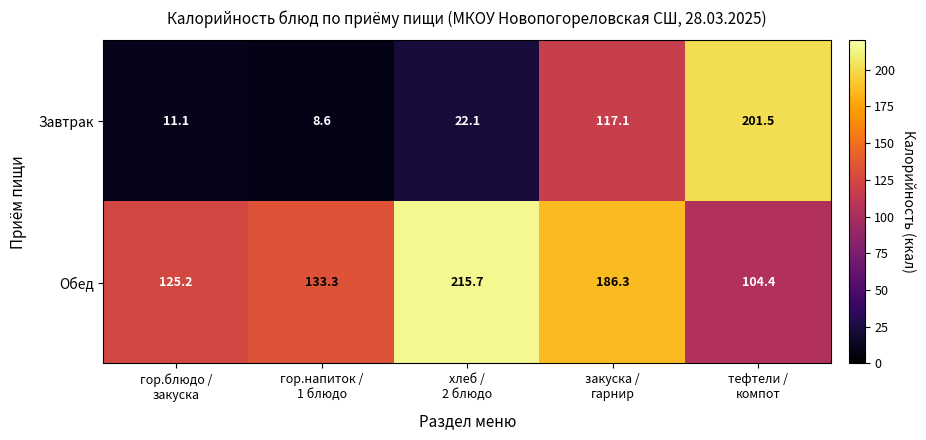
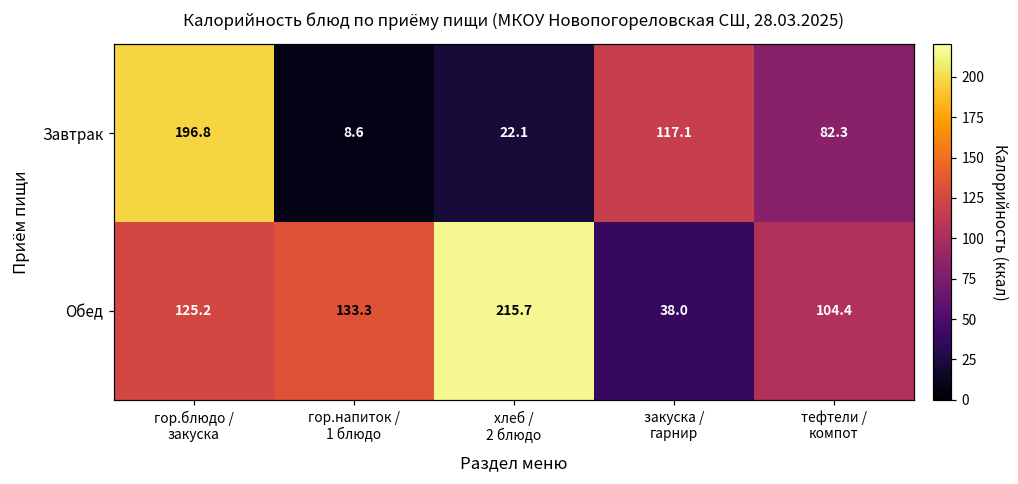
Завтрак, гор.блюдо / закуска: 11.1 -> 196.8
Завтрак, тефтели / компот: 201.5 -> 82.3
Обед, закуска / гарнир: 186.3 -> 38.0
